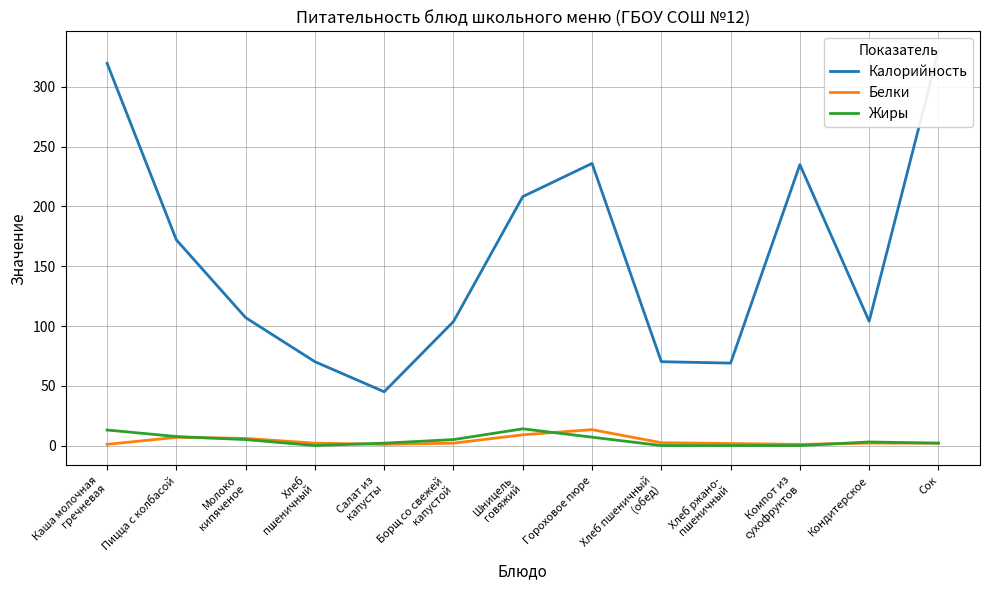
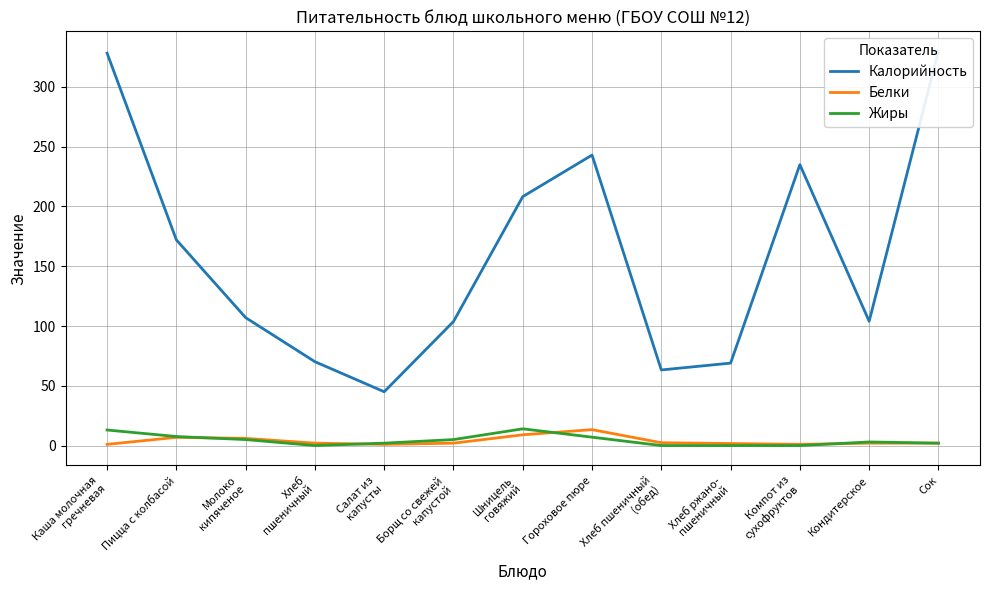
Калорийность, Каша молочная гречневая: 320 -> 328
Калорийность, Гороховое пюре: 236 -> 243
Калорийность, Хлеб пшеничный (обед): 70 -> 63
